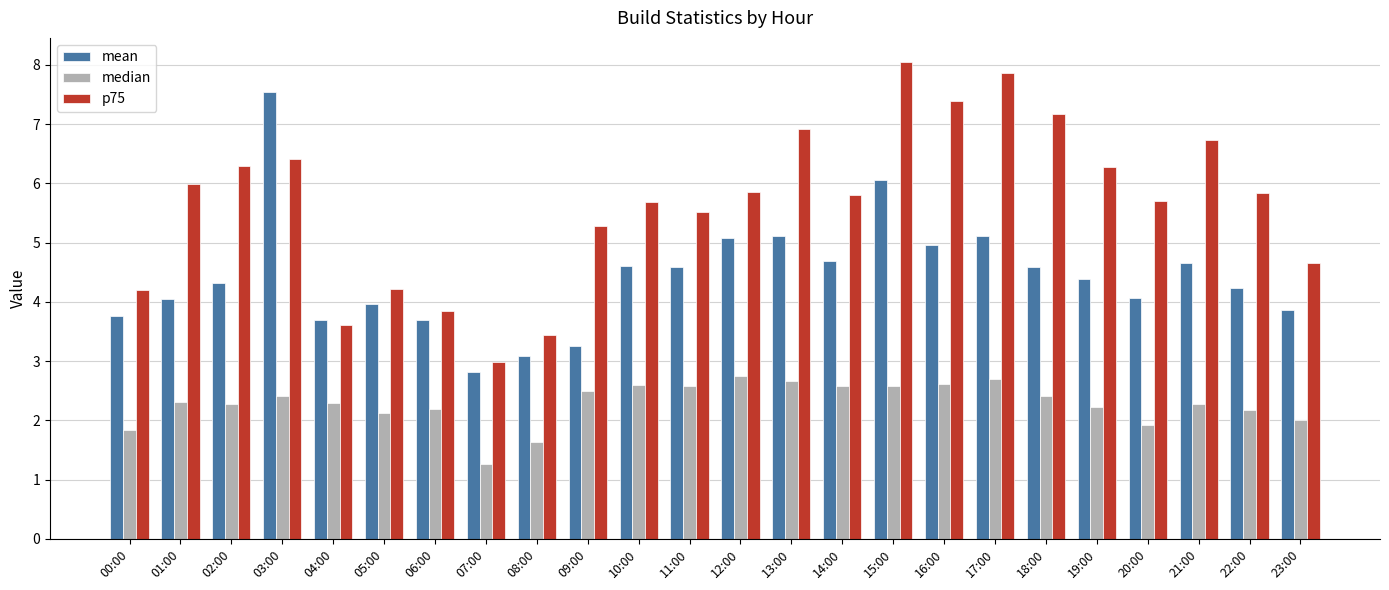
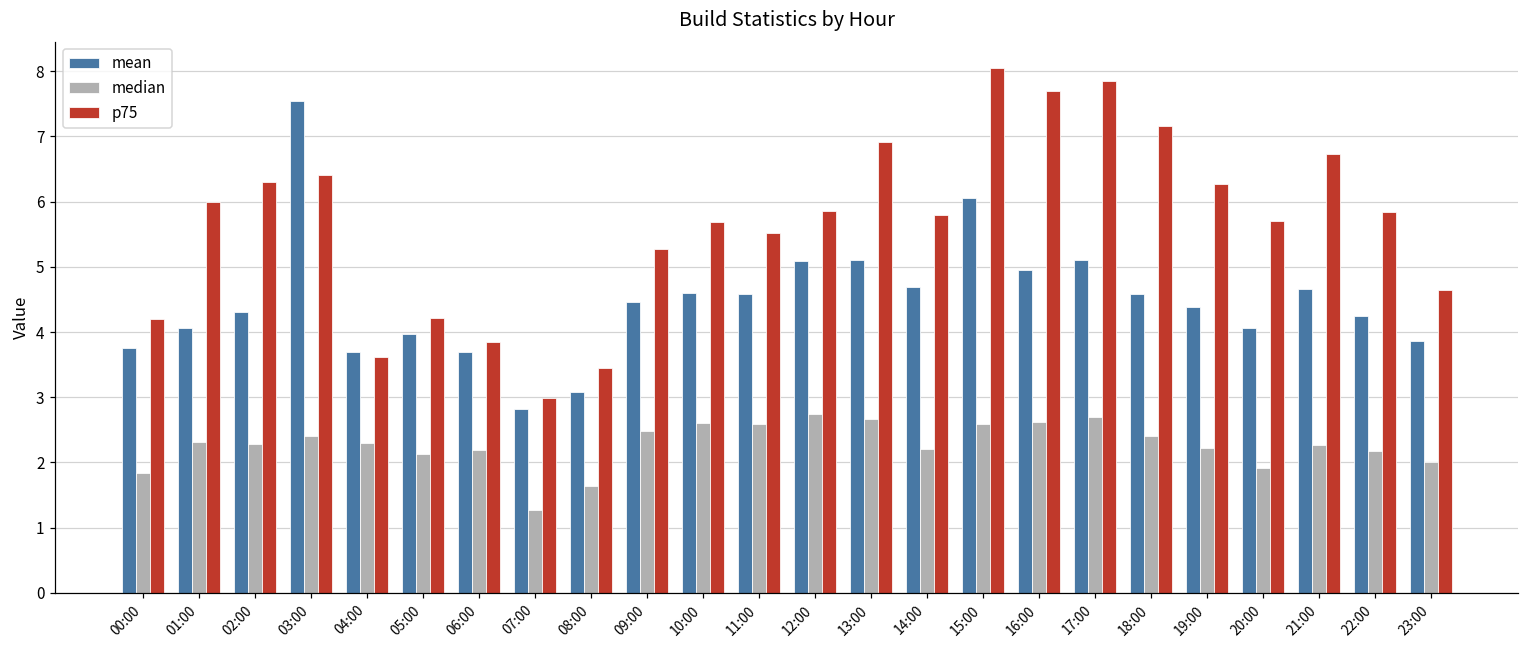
mean, 09:00: 3.3 -> 4.5
median, 14:00: 2.6 -> 2.2
p75, 16:00: 7.4 -> 7.7
